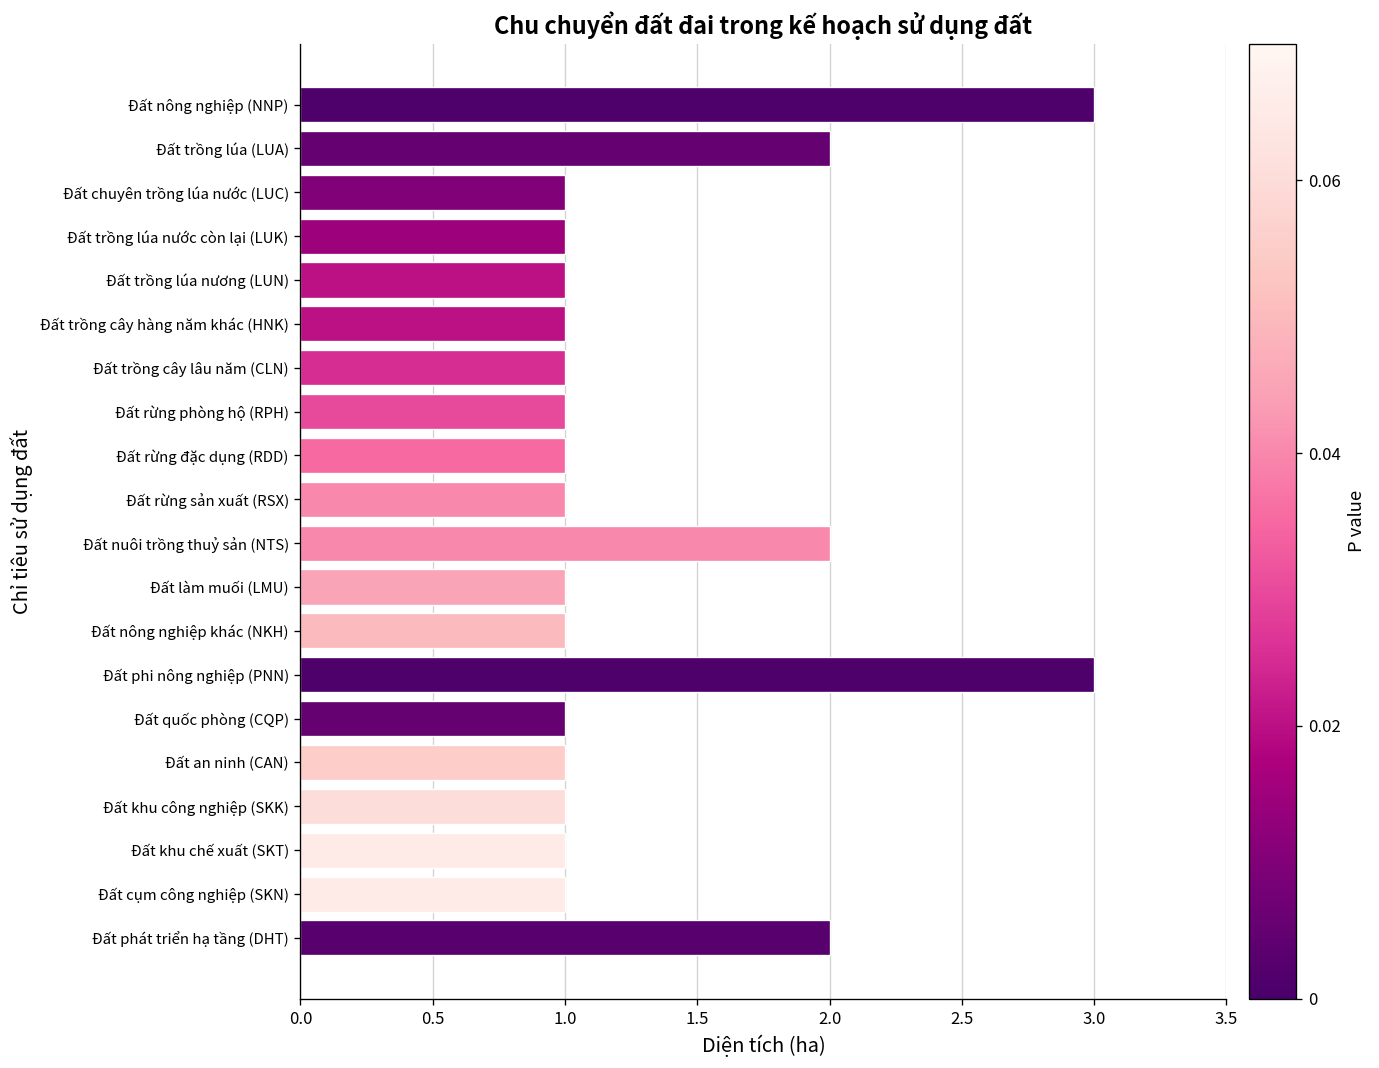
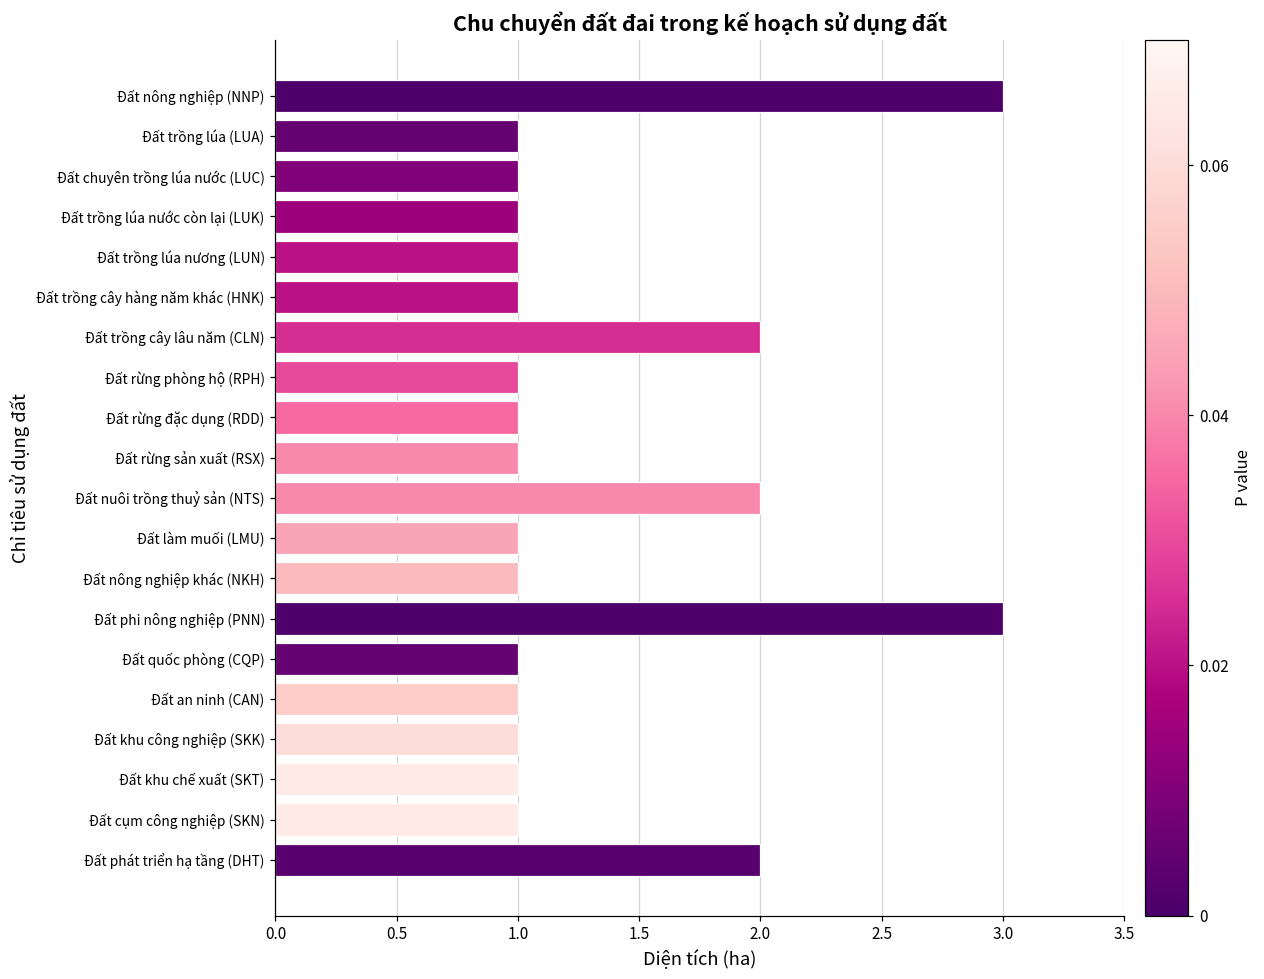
Đất trồng lúa (LUA): 2 -> 1
Đất trồng cây lâu năm (CLN): 1 -> 2
